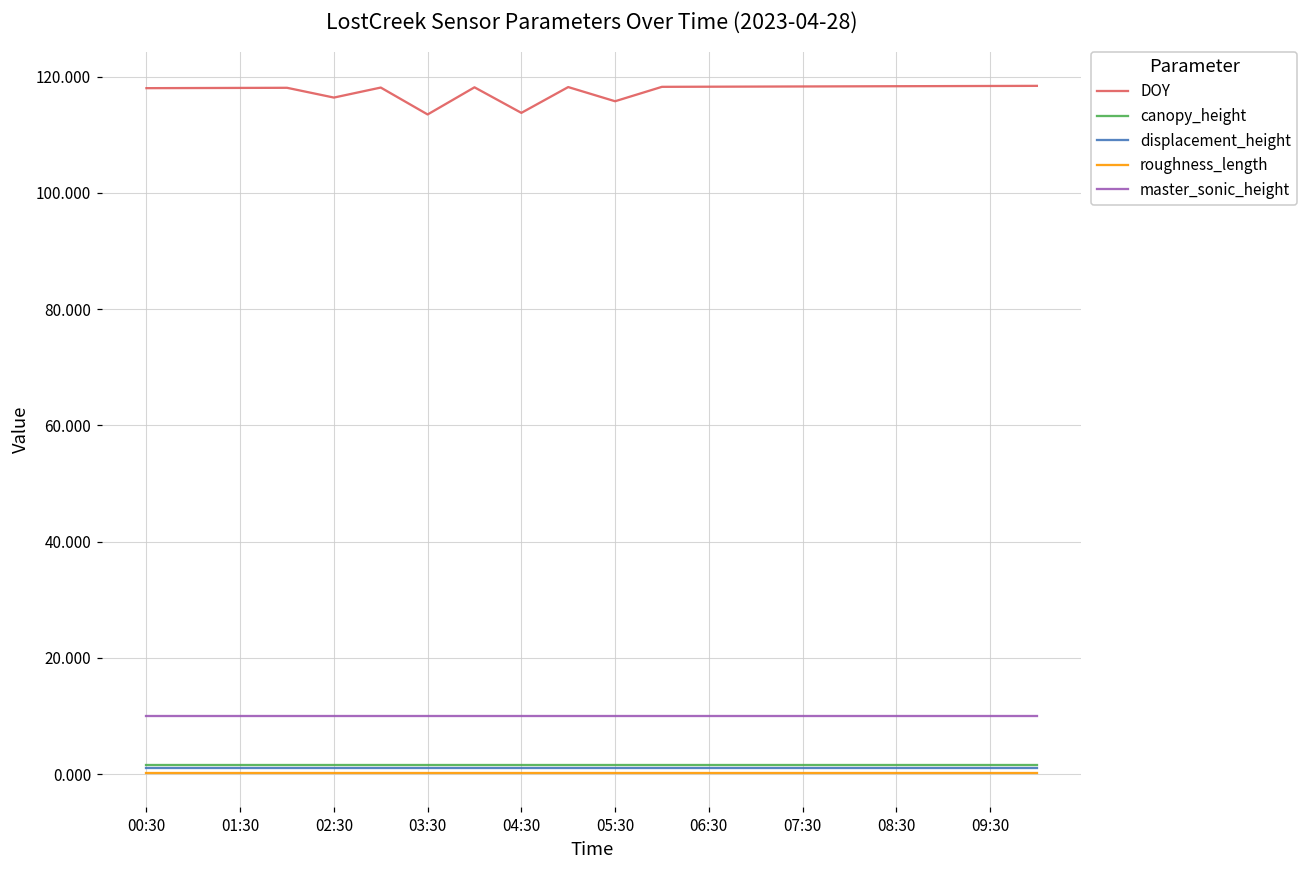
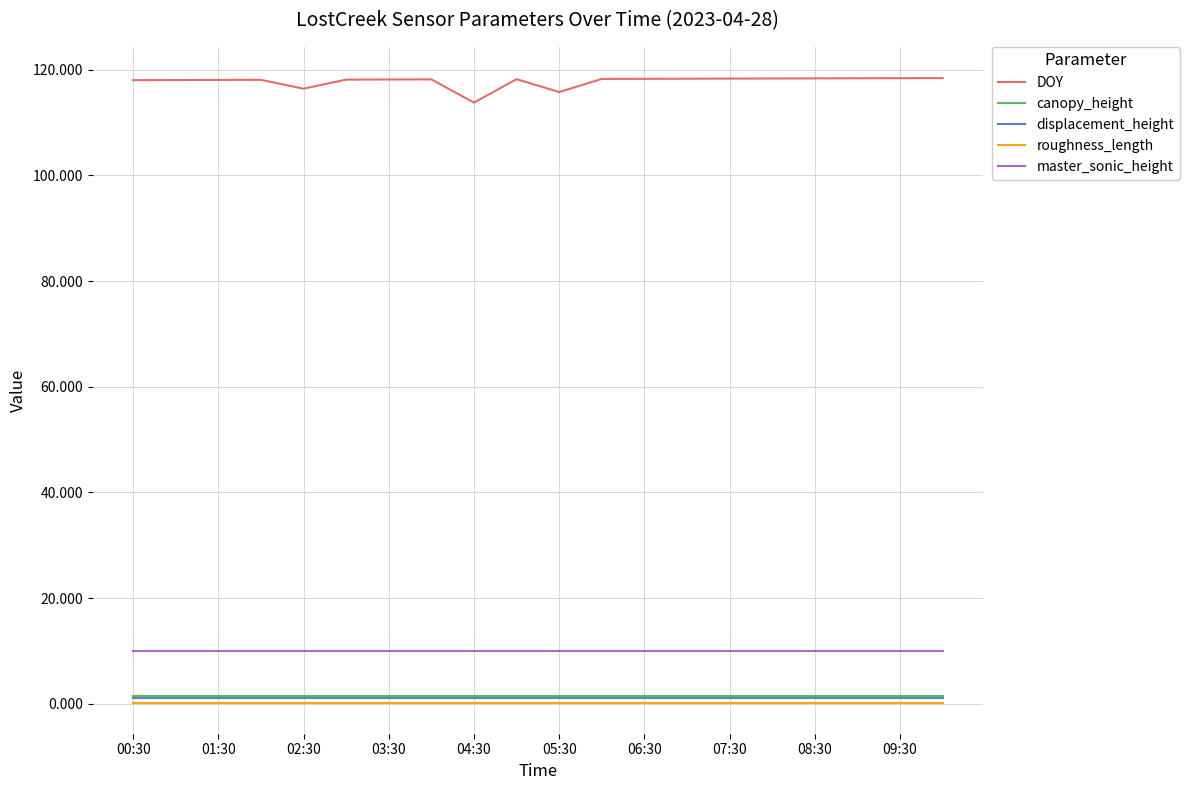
DOY, 03:30: 113 -> 118
